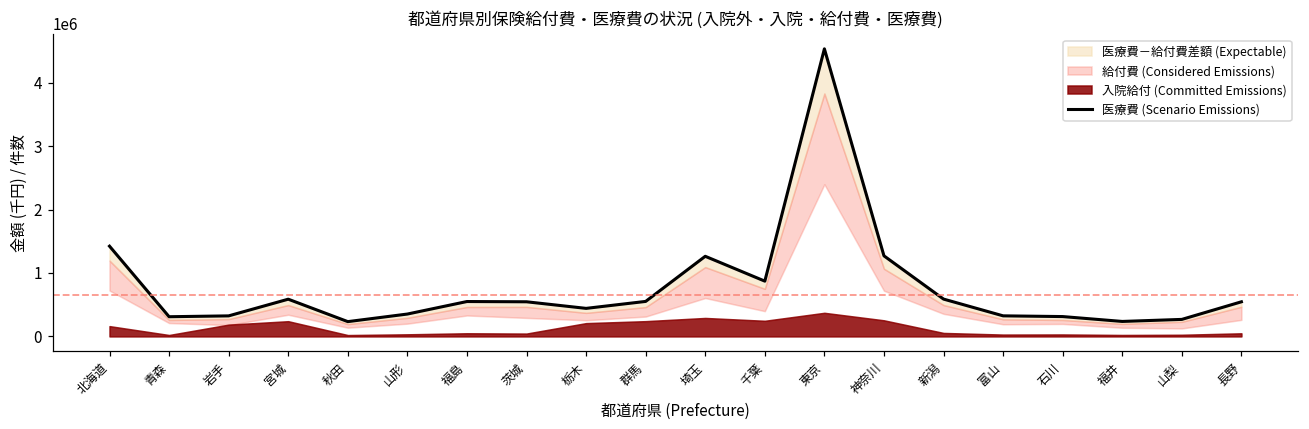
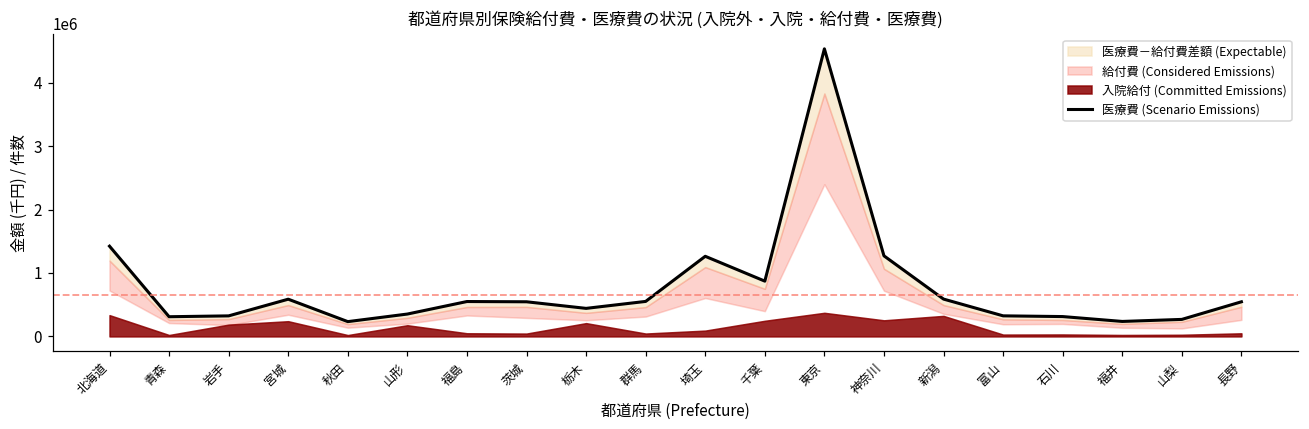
入院給付 (Committed Emissions), 北海道: 200000 -> 300000
入院給付 (Committed Emissions), 山形: 0 -> 200000
入院給付 (Committed Emissions), 群馬: 200000 -> 0
入院給付 (Committed Emissions), 埼玉: 300000 -> 100000
入院給付 (Committed Emissions), 新潟: 100000 -> 300000
